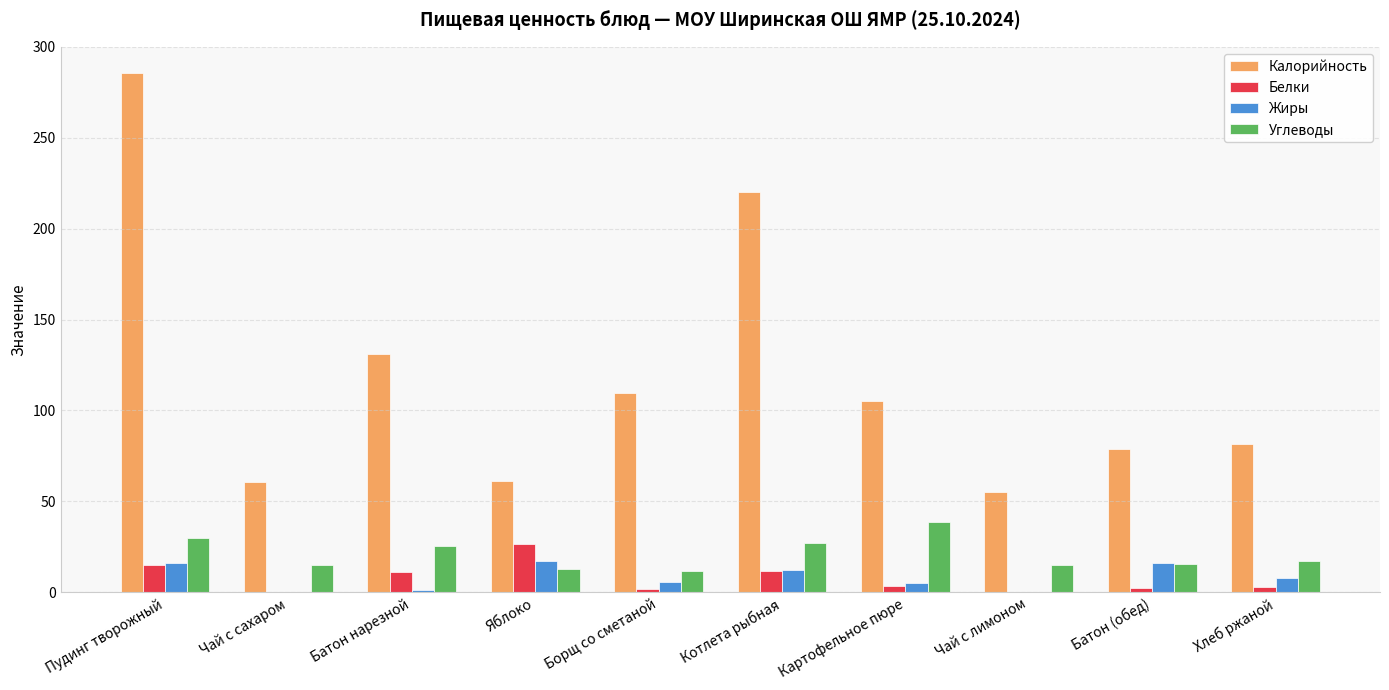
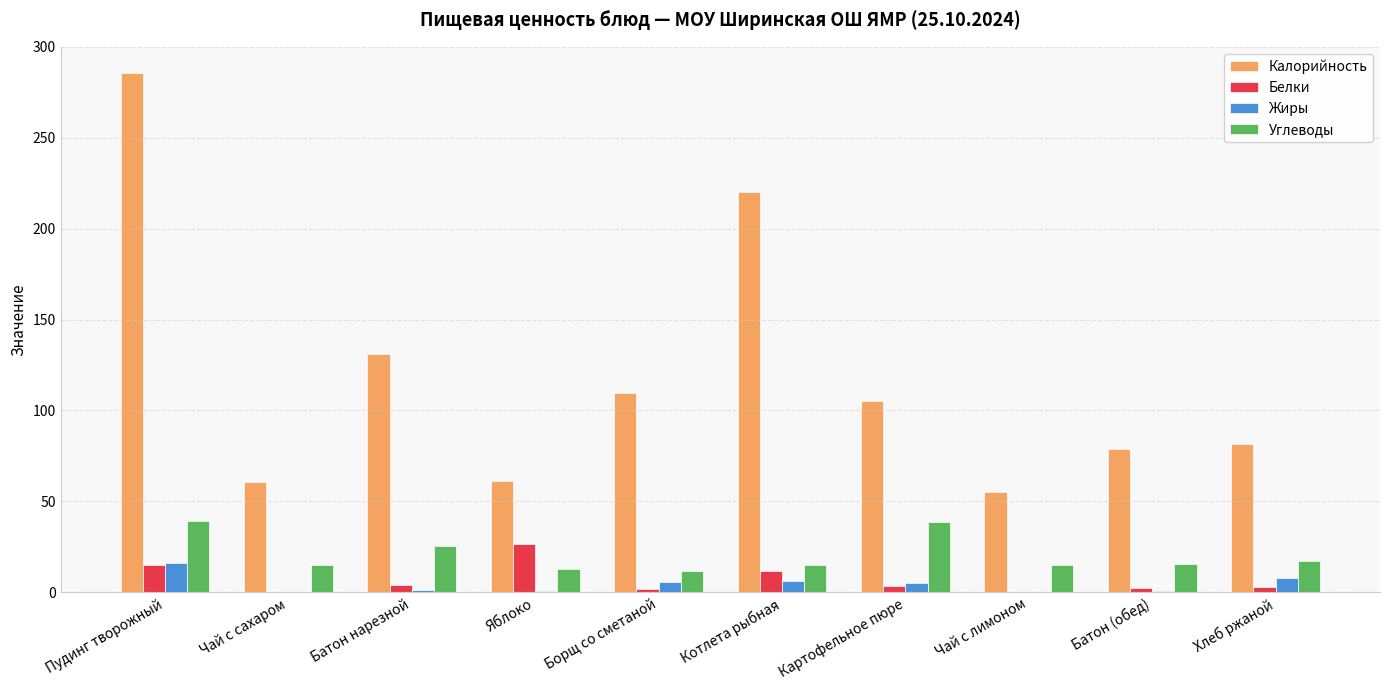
Углеводы, Пудинг творожный: 30 -> 39
Белки, Батон нарезной: 11 -> 4
Жиры, Яблоко: 17 -> 1
Жиры, Котлета рыбная: 12 -> 6
Углеводы, Котлета рыбная: 27 -> 15
Жиры, Батон (обед): 16 -> 1
